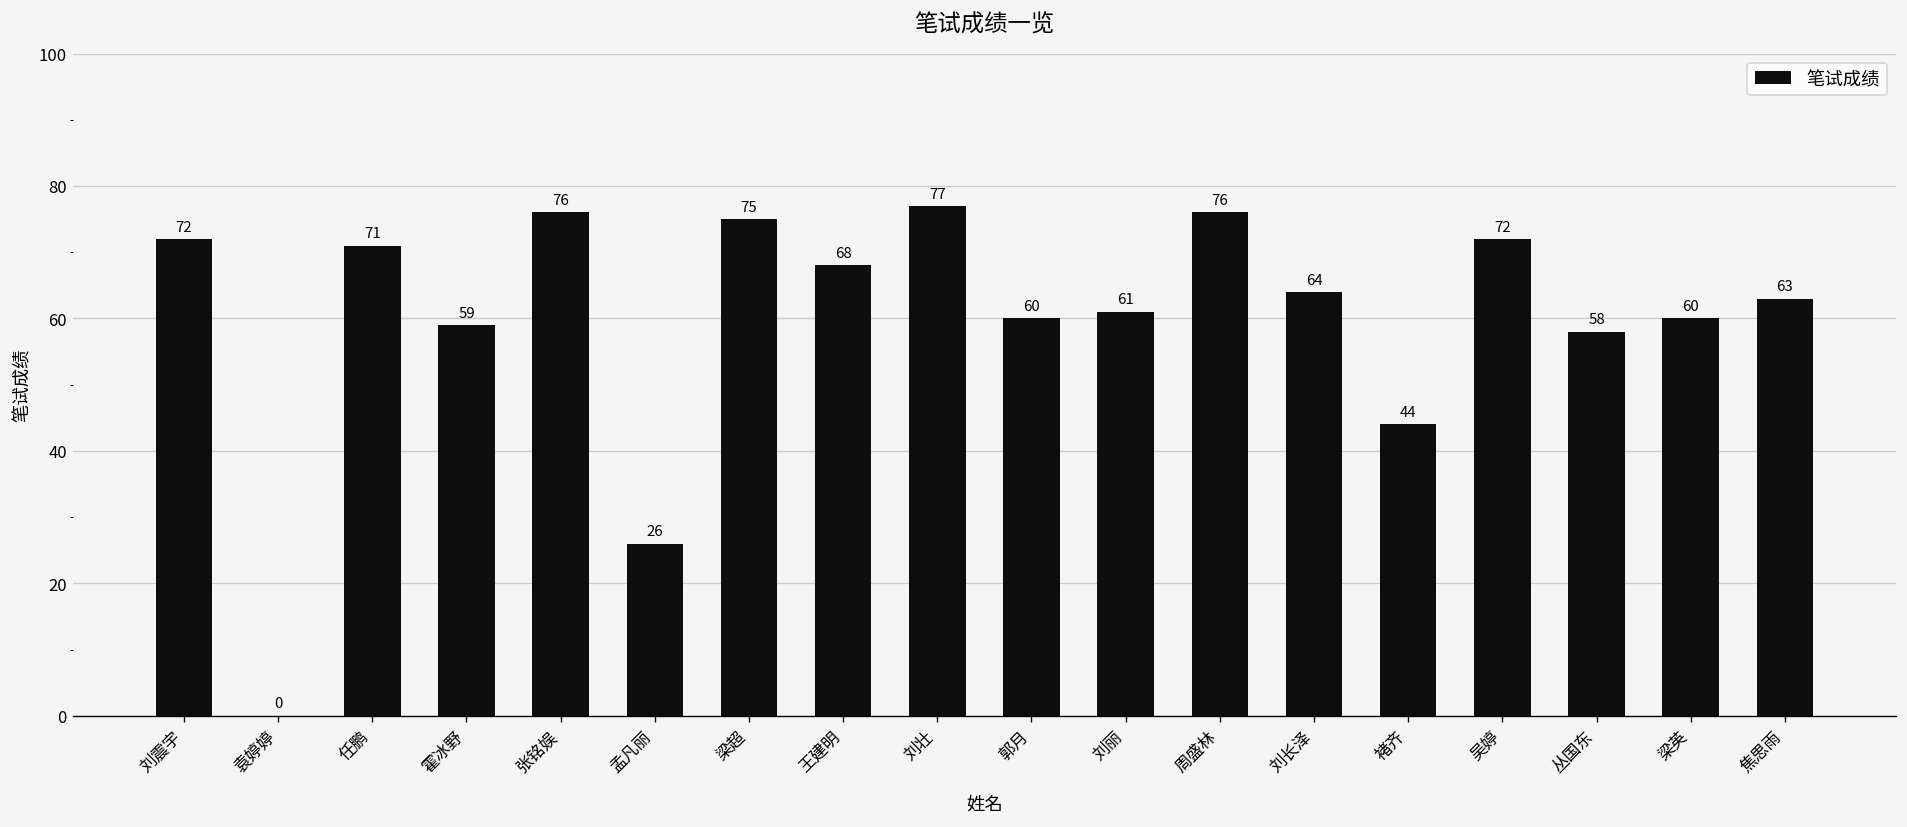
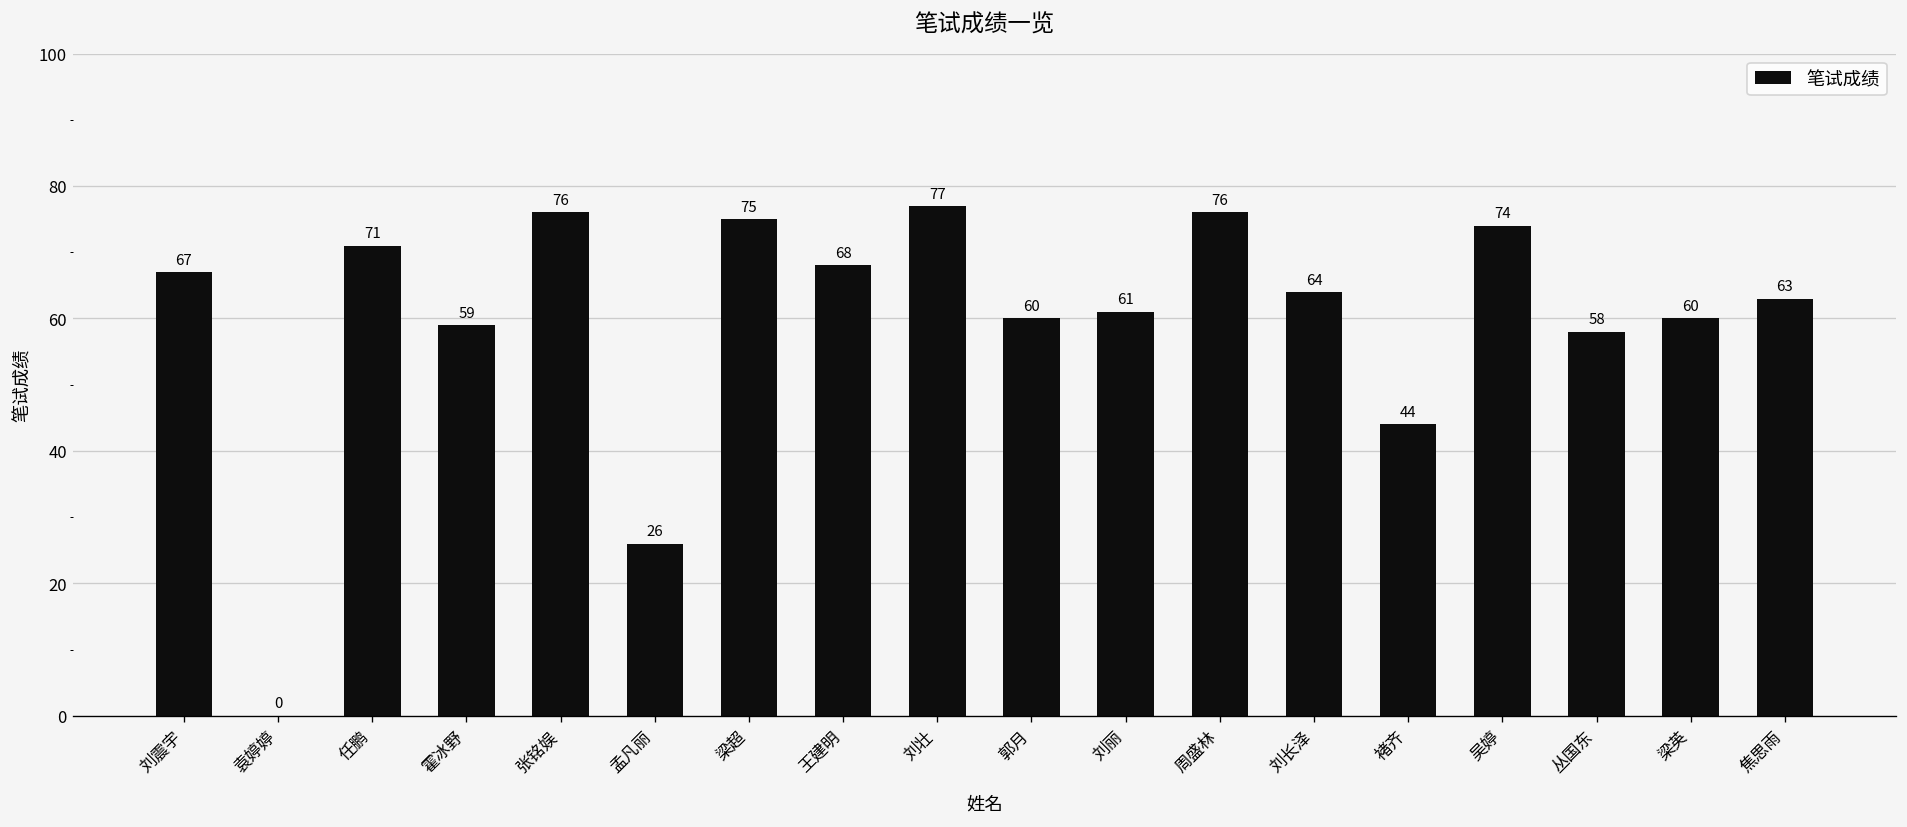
刘震宇: 72 -> 67
吴婷: 72 -> 74
